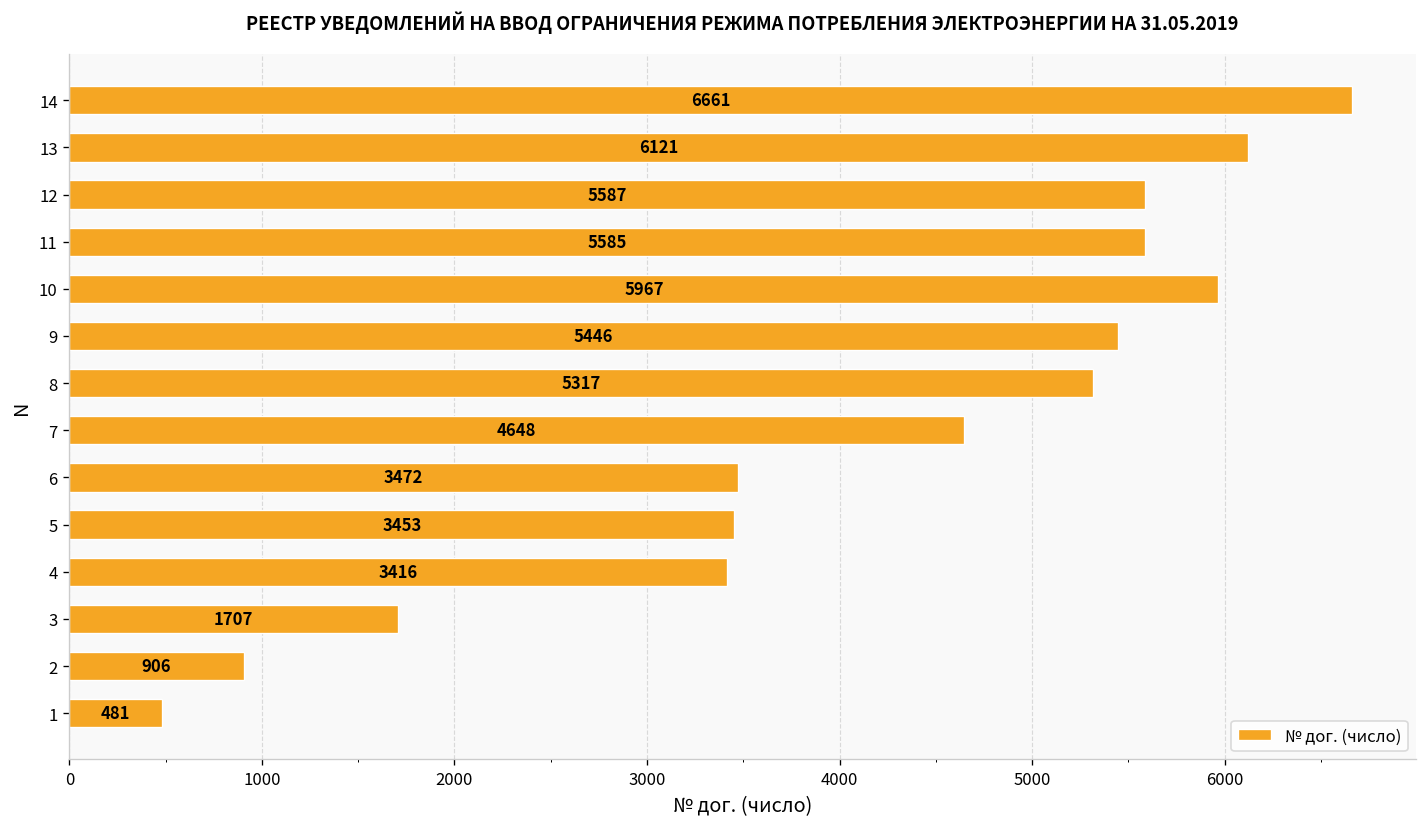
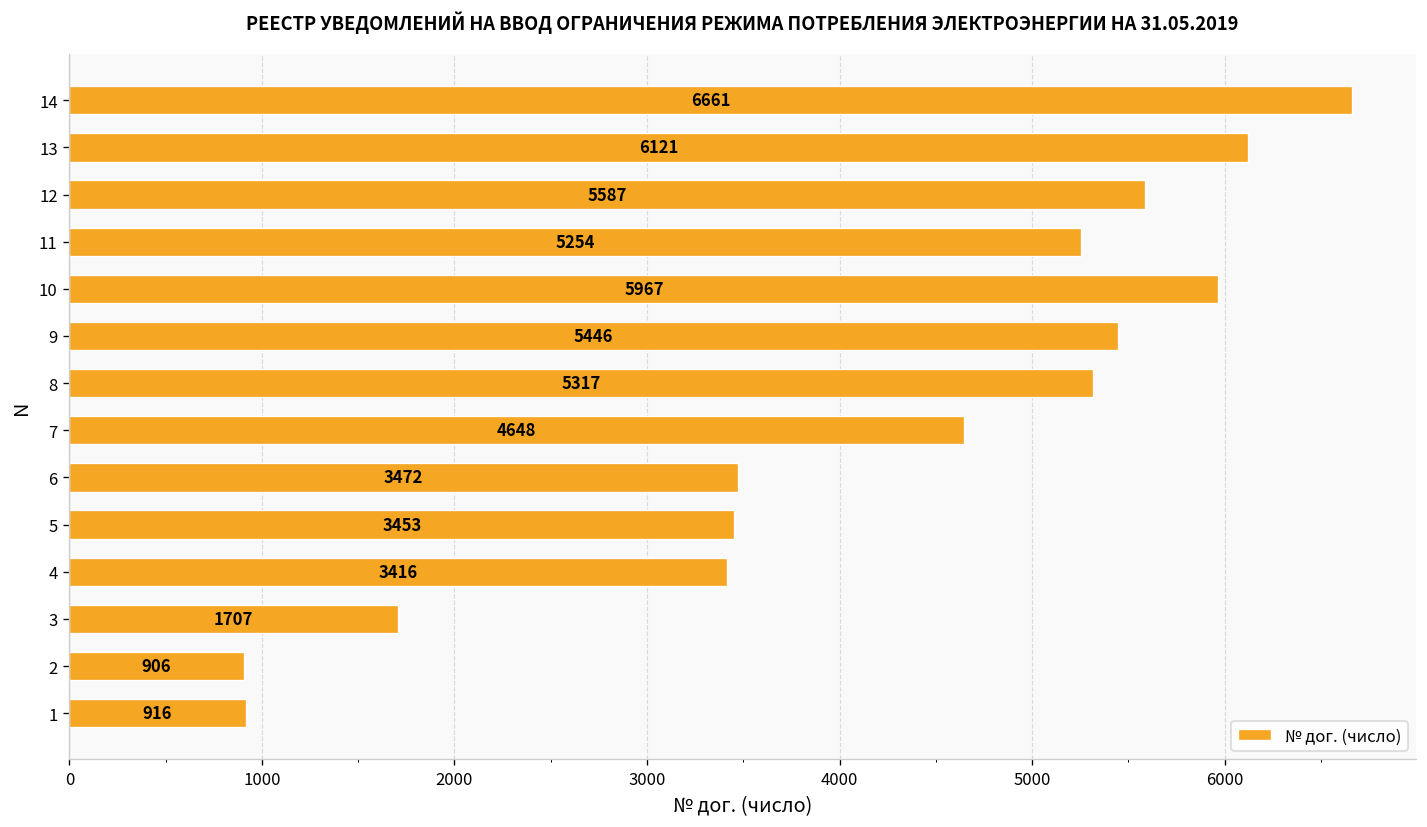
11: 5585 -> 5254
1: 481 -> 916
